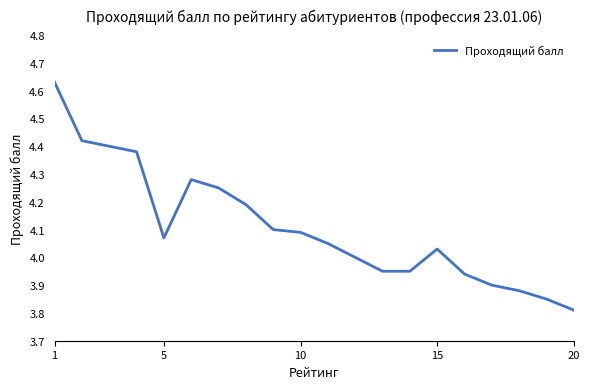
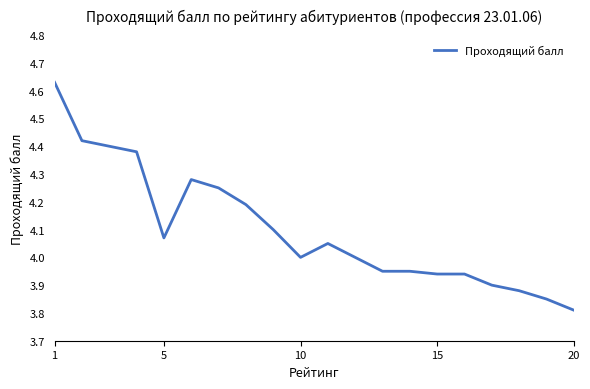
10: 4.09 -> 4.00
15: 4.03 -> 3.94
